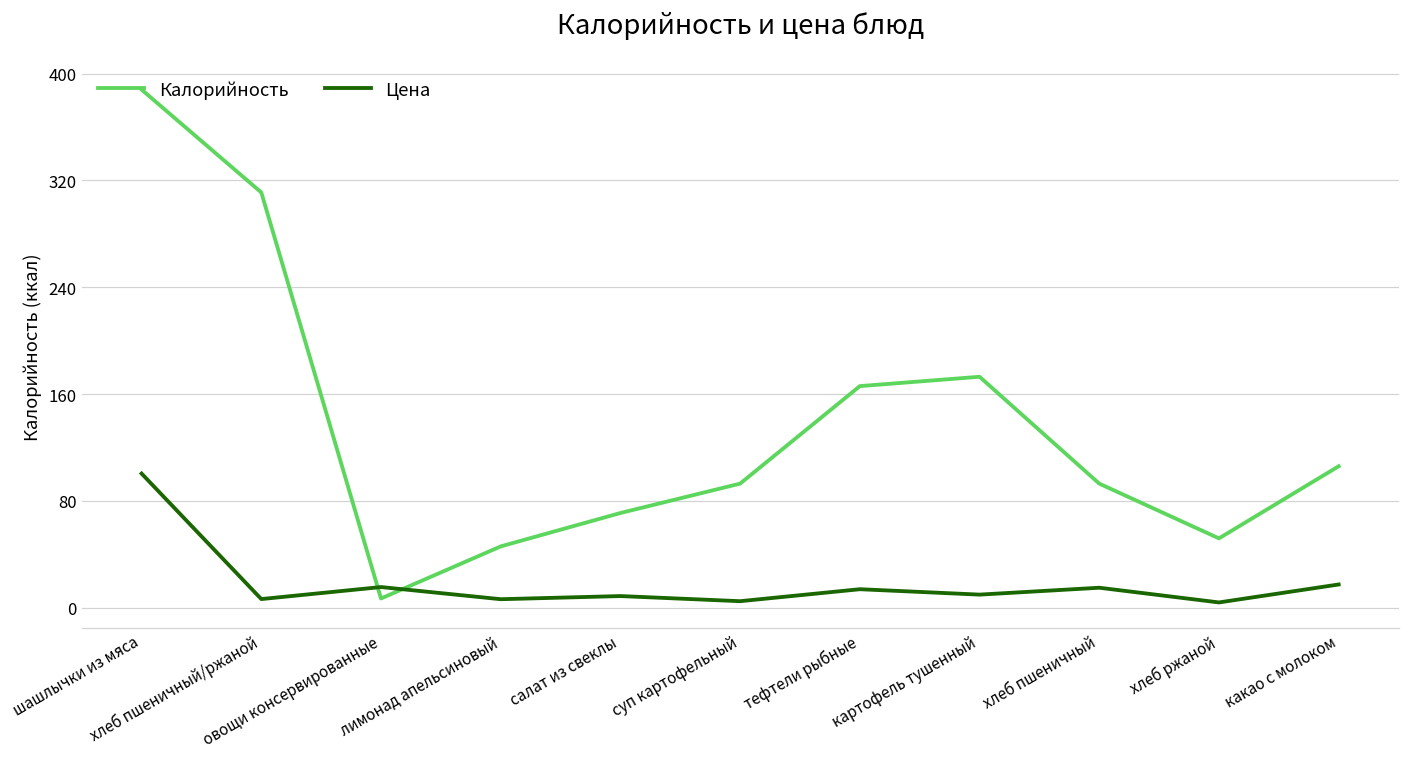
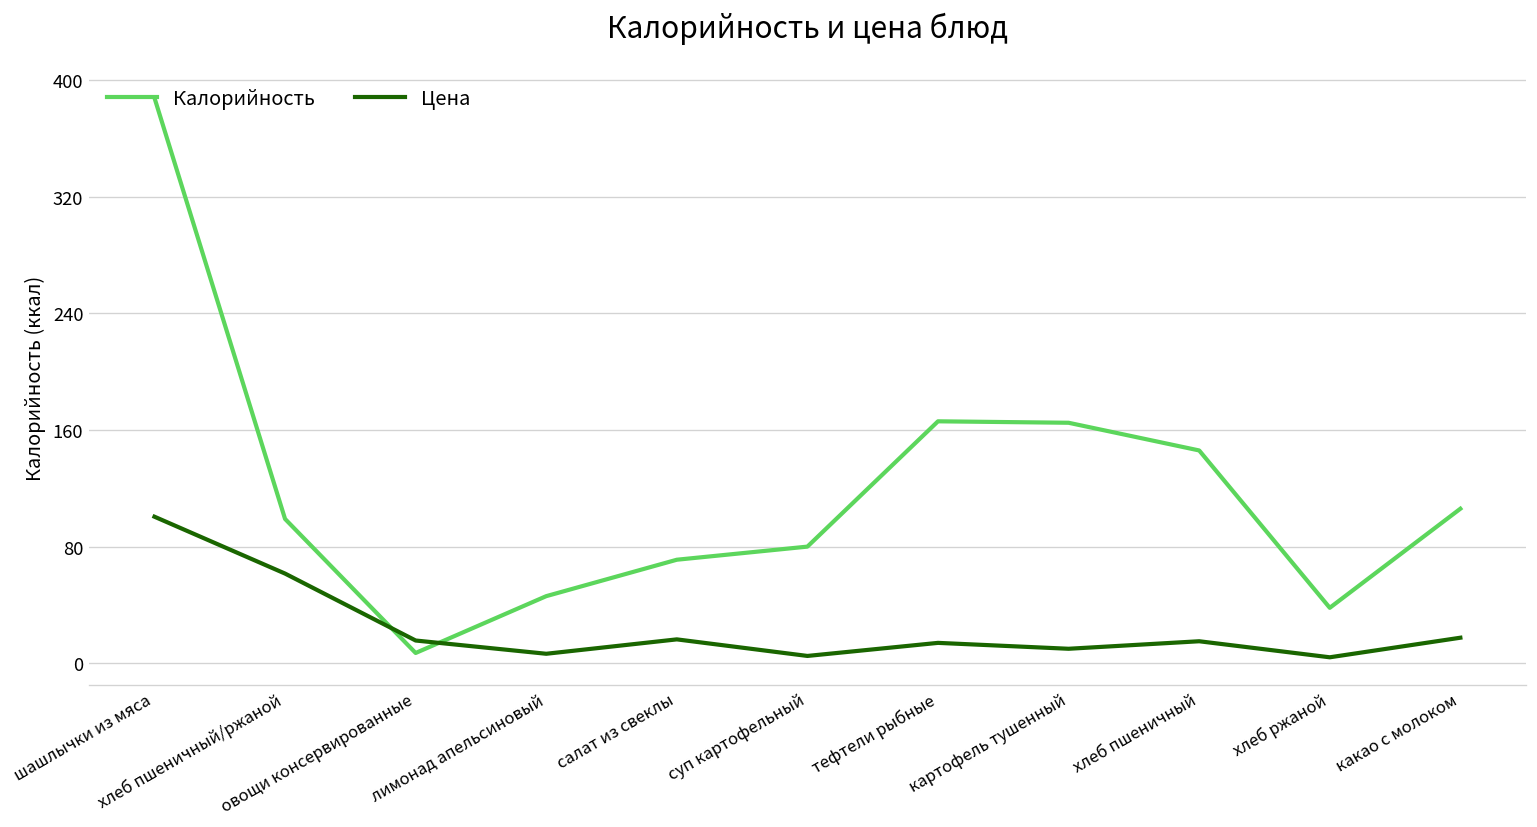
Калорийность, хлеб пшеничный/ржаной: 311 -> 99
Цена, хлеб пшеничный/ржаной: 7 -> 62
Цена, салат из свеклы: 9 -> 16
Калорийность, суп картофельный: 93 -> 80
Калорийность, картофель тушенный: 173 -> 165
Калорийность, хлеб пшеничный: 93 -> 146
Калорийность, хлеб ржаной: 52 -> 38
